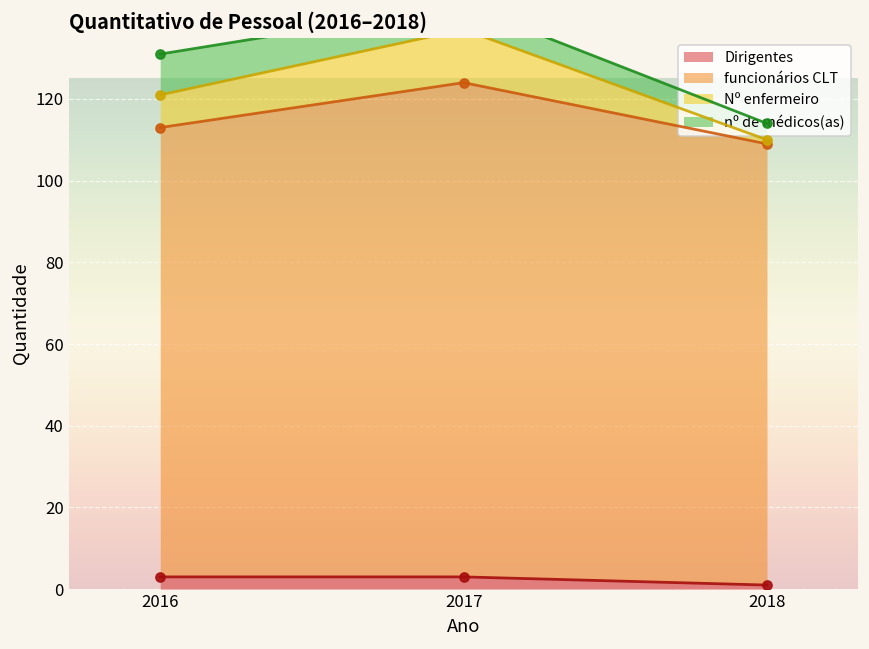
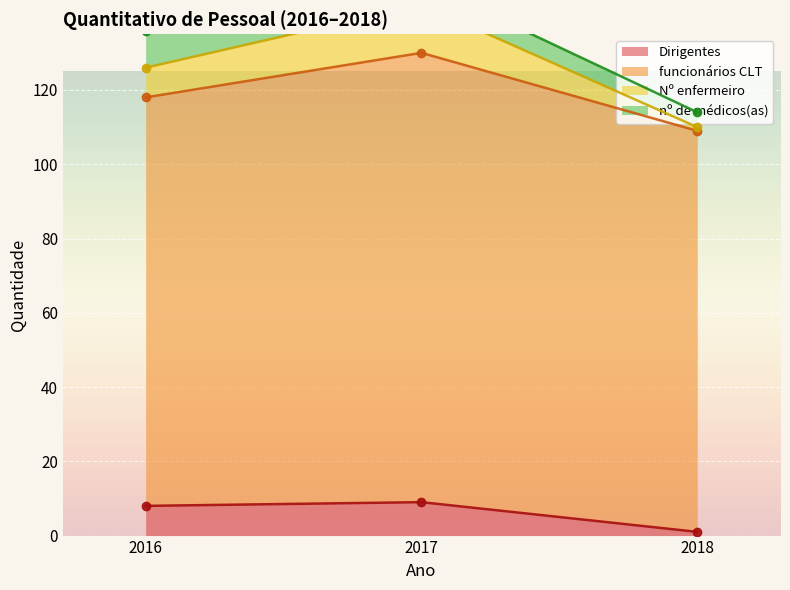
Dirigentes, 2016: 3 -> 8
Dirigentes, 2017: 3 -> 9
